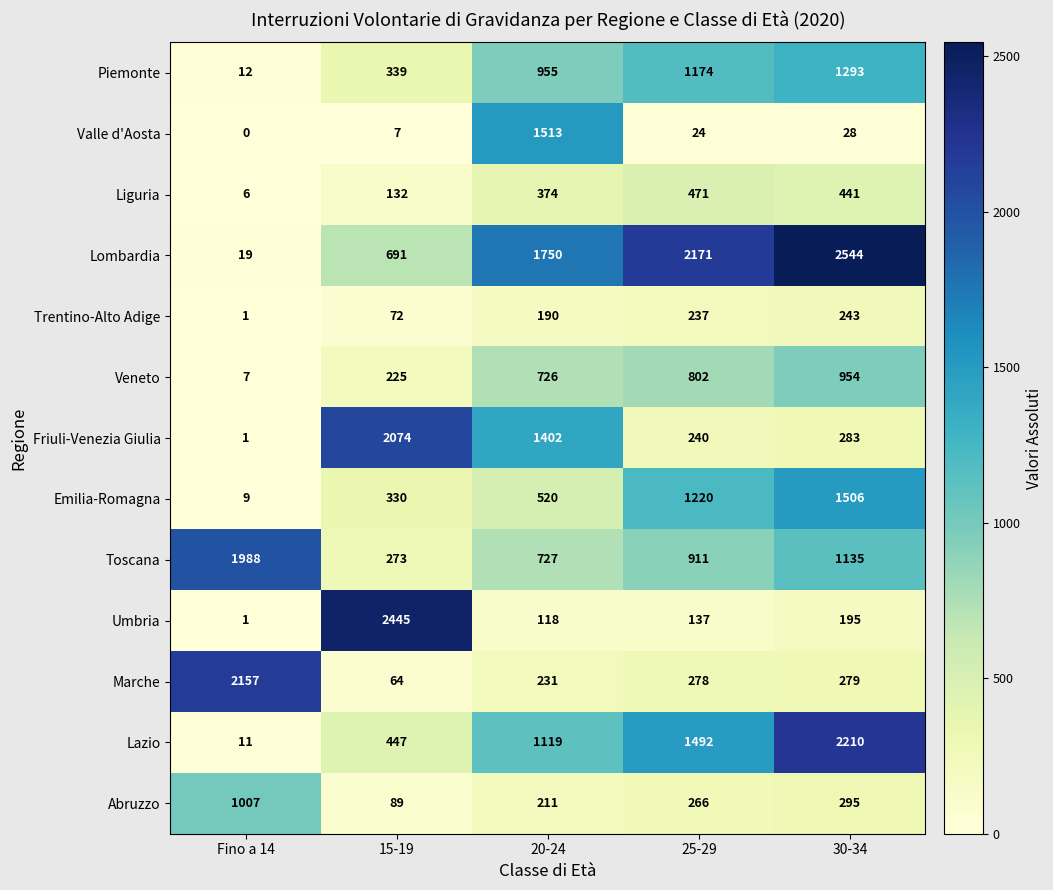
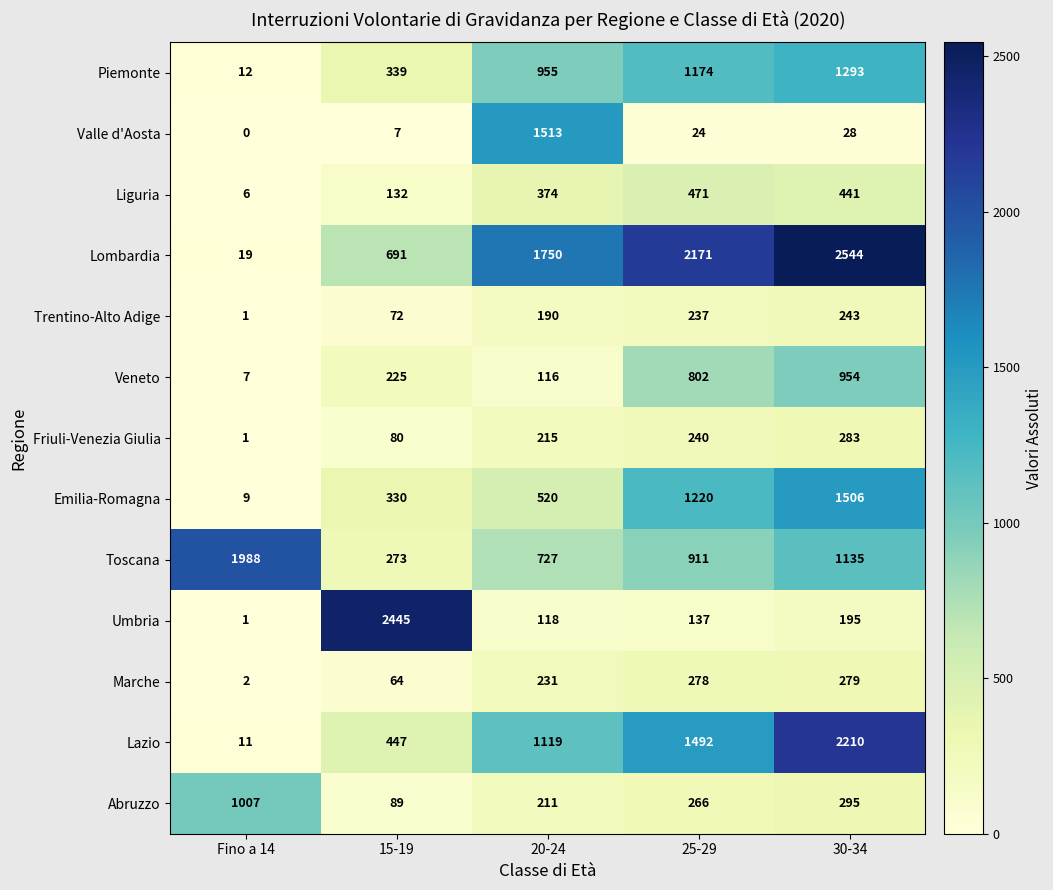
Veneto, 20-24: 726 -> 116
Friuli-Venezia Giulia, 15-19: 2074 -> 80
Friuli-Venezia Giulia, 20-24: 1402 -> 215
Marche, Fino a 14: 2157 -> 2
